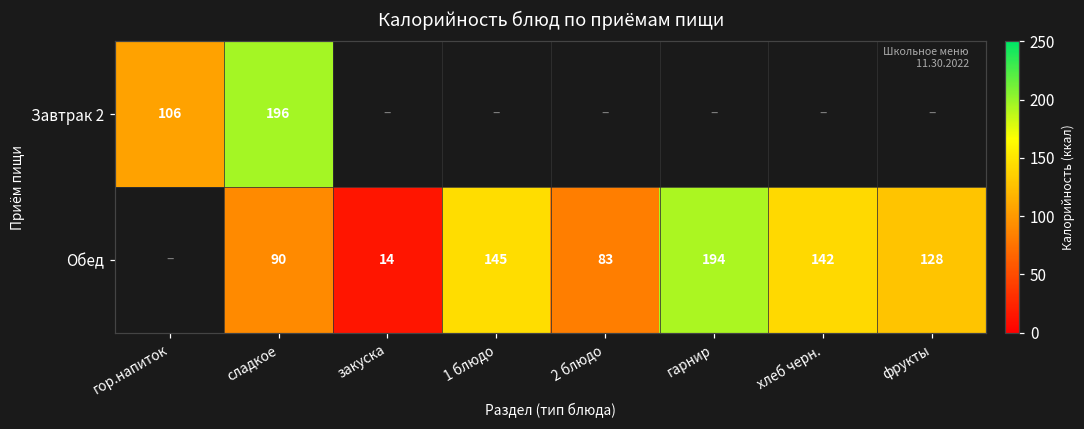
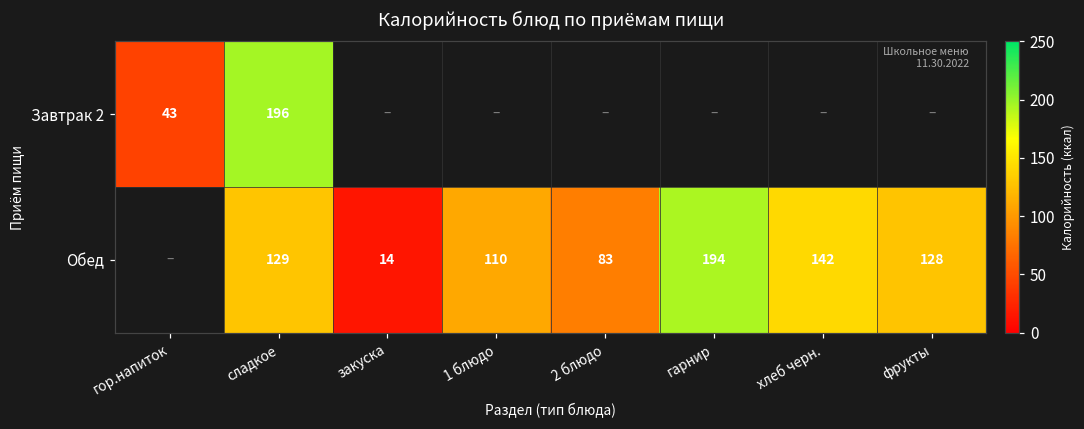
Завтрак 2, гор.напиток: 106 -> 43
Обед, сладкое: 90 -> 129
Обед, 1 блюдо: 145 -> 110
